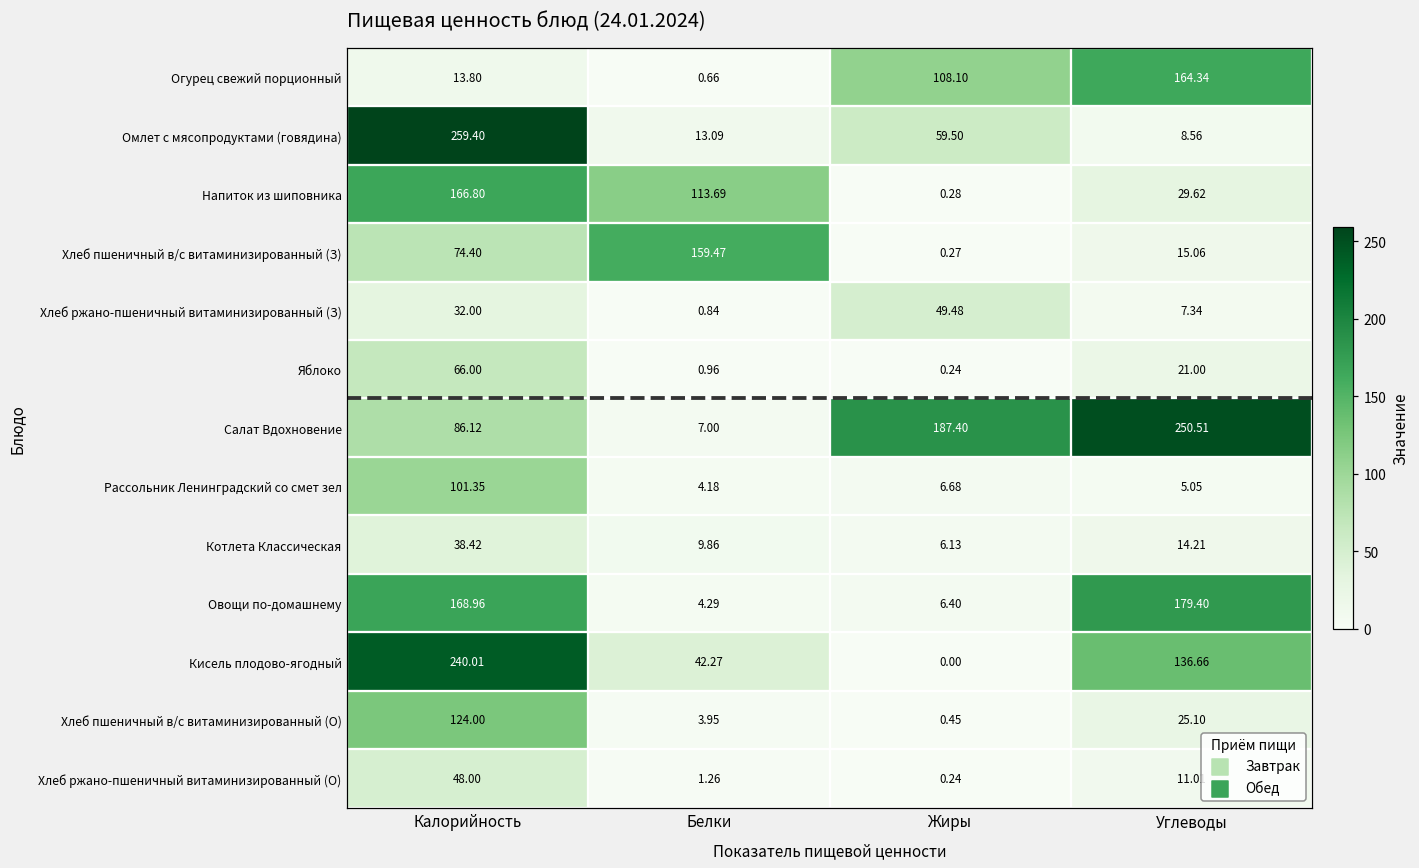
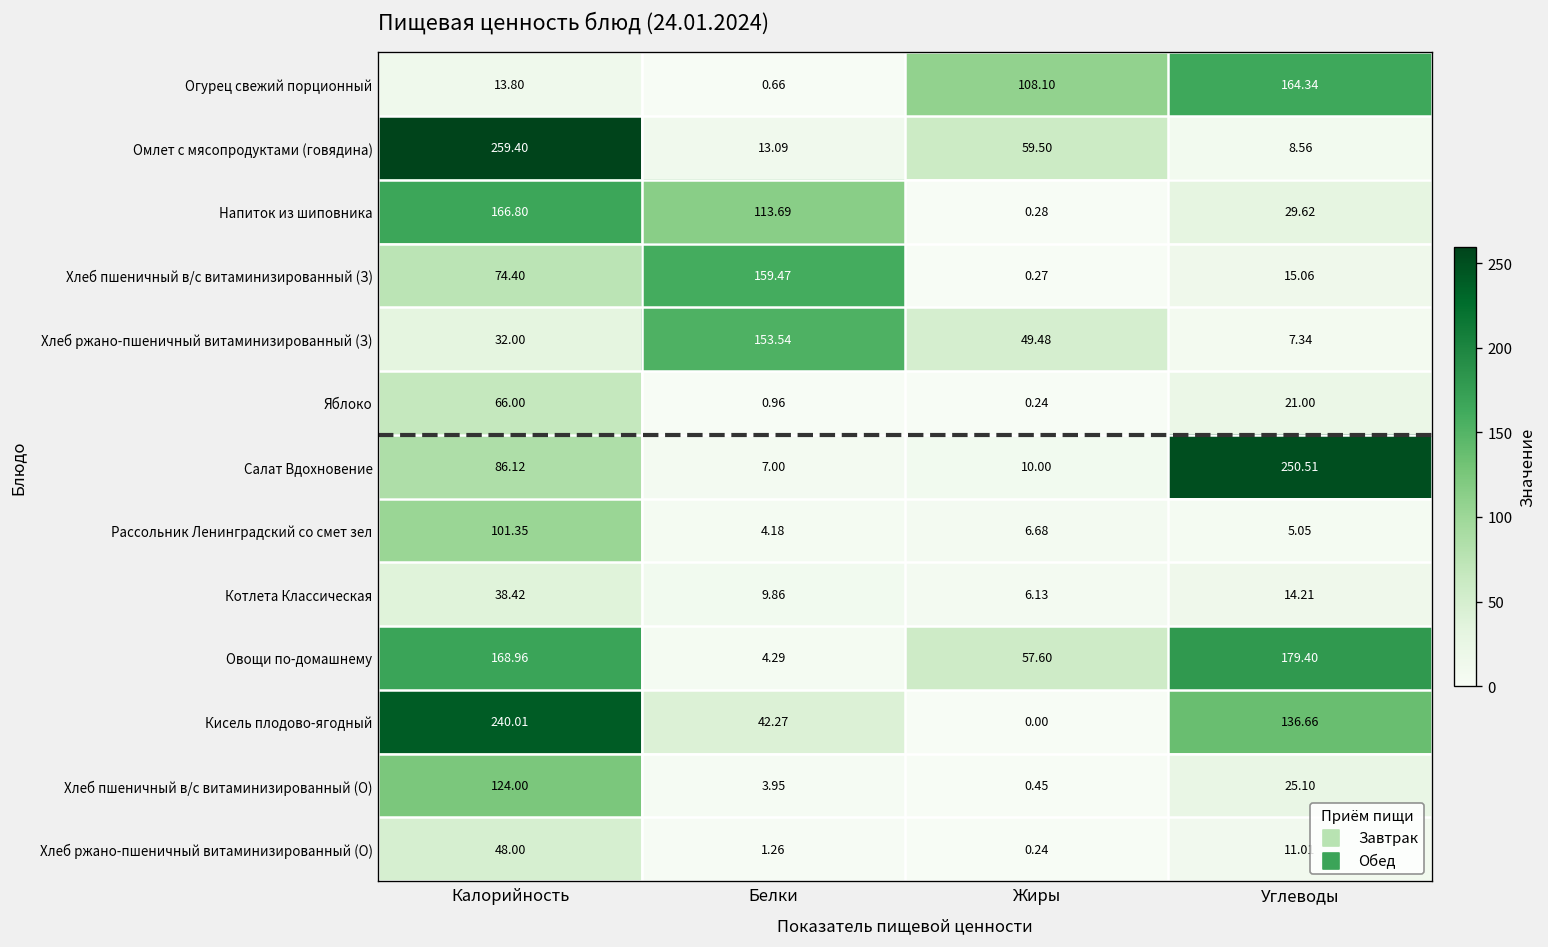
Хлеб ржано-пшеничный витаминизированный (З), Белки: 0.84 -> 153.54
Салат Вдохновение, Жиры: 187.40 -> 10.00
Овощи по-домашнему, Жиры: 6.40 -> 57.60
